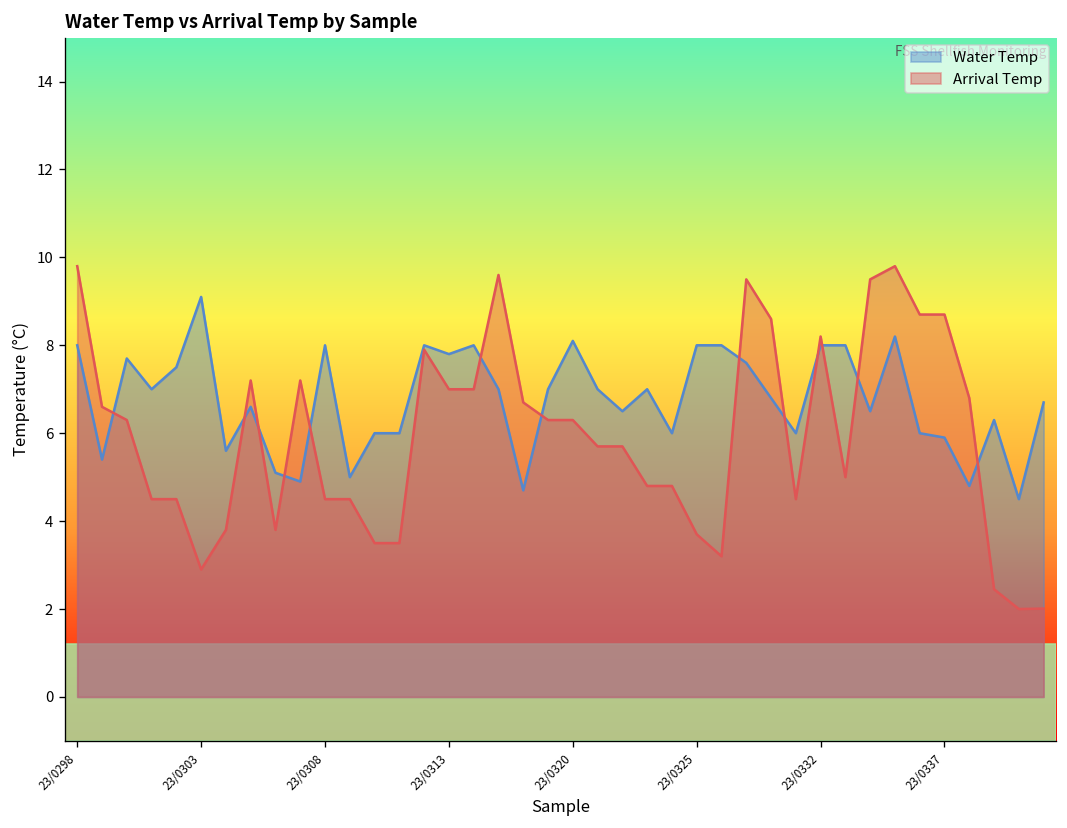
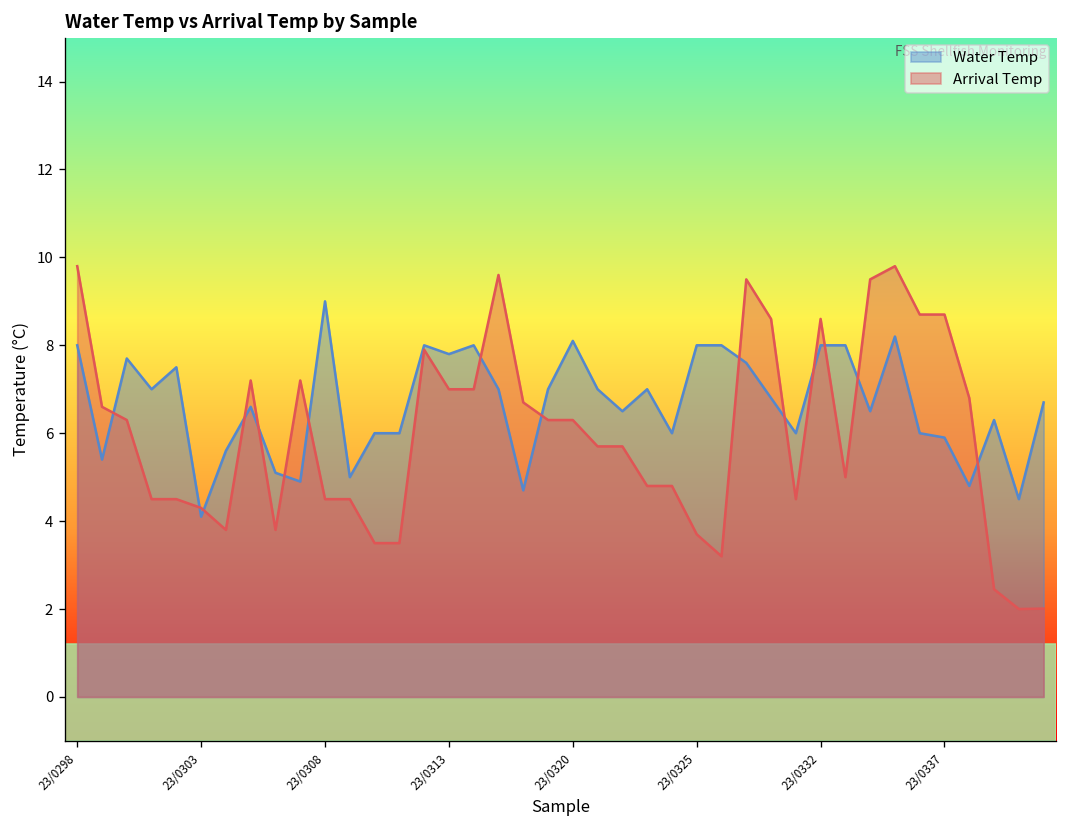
Water Temp, 23/0303: 9.1 -> 4.1
Arrival Temp, 23/0303: 2.9 -> 4.3
Water Temp, 23/0308: 8 -> 9
Arrival Temp, 23/0332: 8.2 -> 8.6
